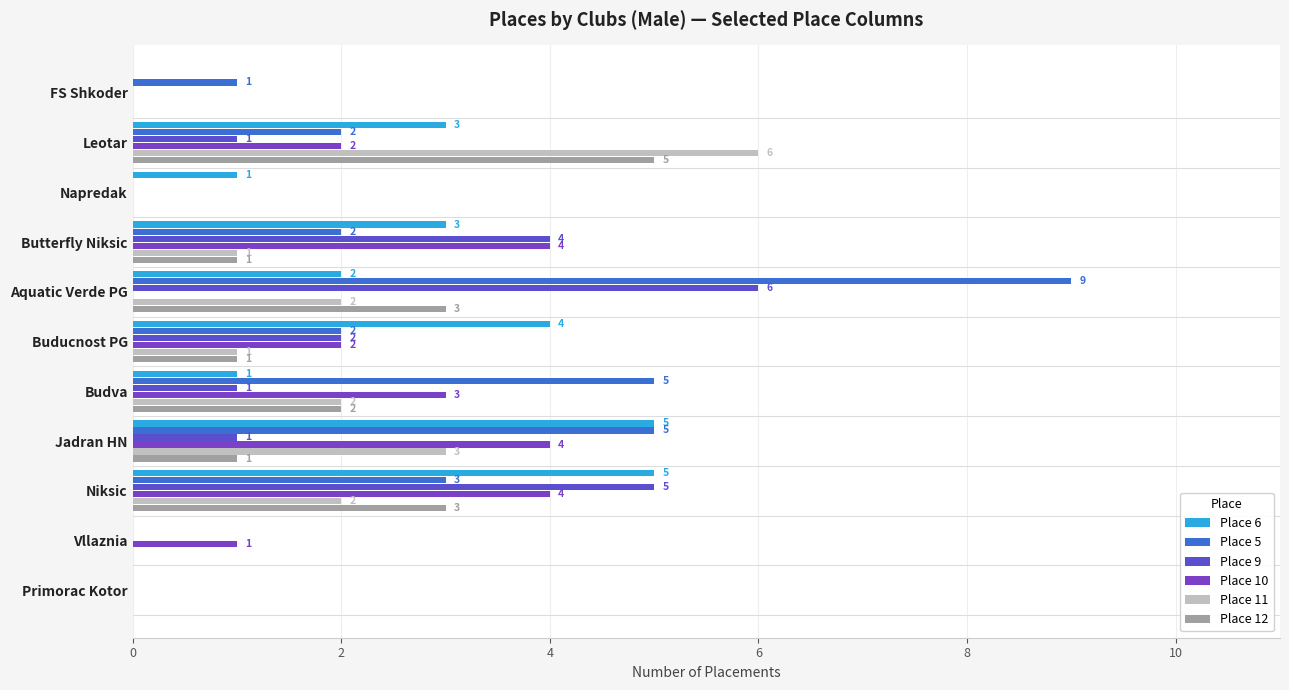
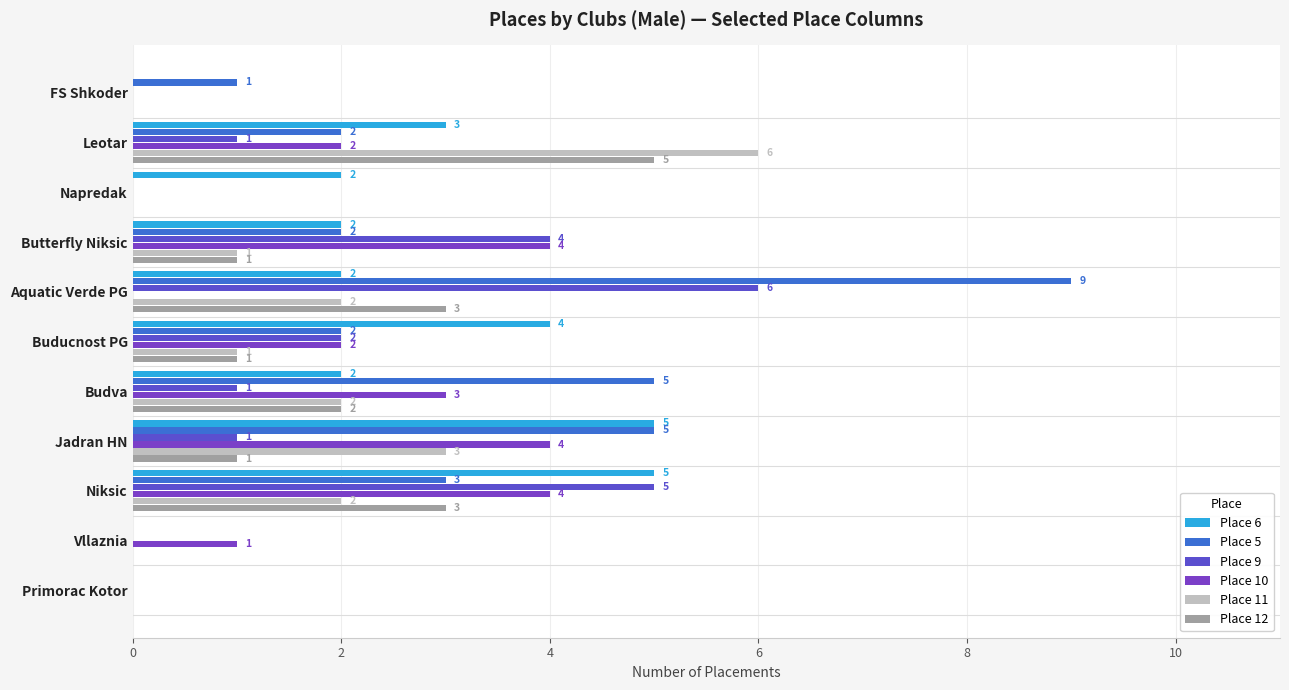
Place 6, Napredak: 1 -> 2
Place 6, Butterfly Niksic: 3 -> 2
Place 6, Budva: 1 -> 2
